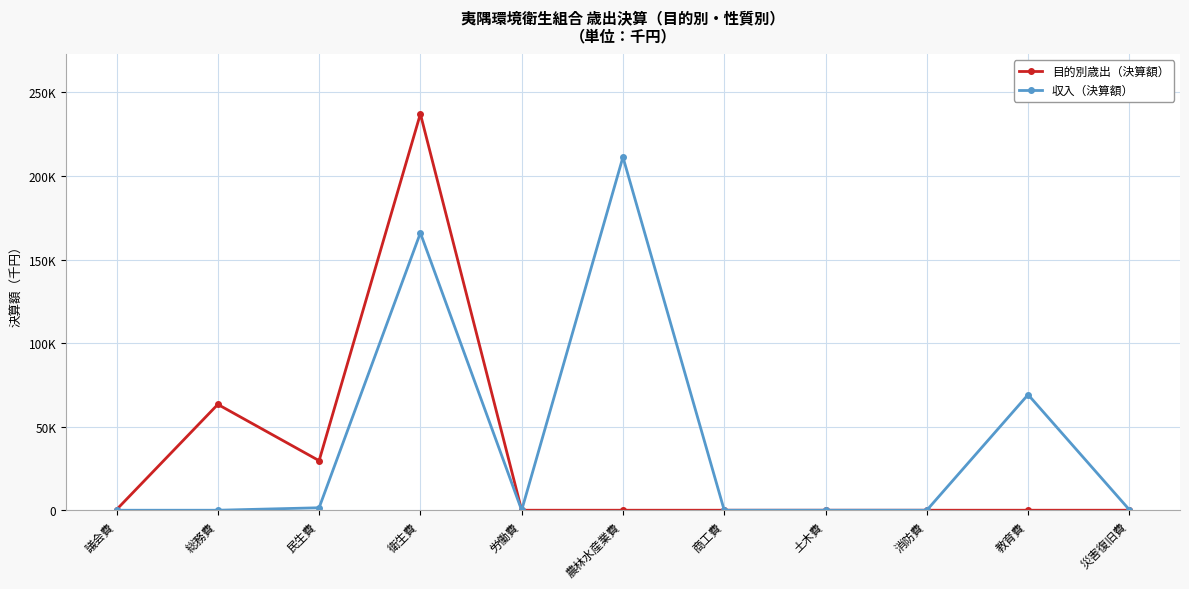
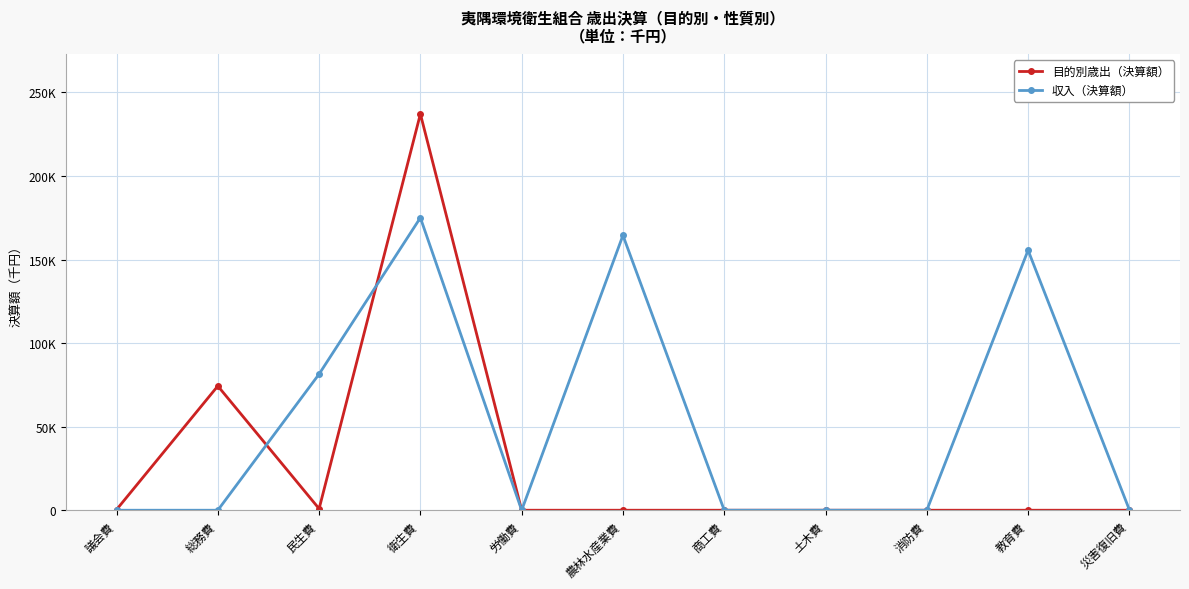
目的別歳出（決算額）, 総務費: 63000 -> 74000
目的別歳出（決算額）, 民生費: 30000 -> 1000
収入（決算額）, 民生費: 1000 -> 81000
収入（決算額）, 衛生費: 166000 -> 175000
収入（決算額）, 農林水産業費: 211000 -> 164000
収入（決算額）, 教育費: 69000 -> 156000
